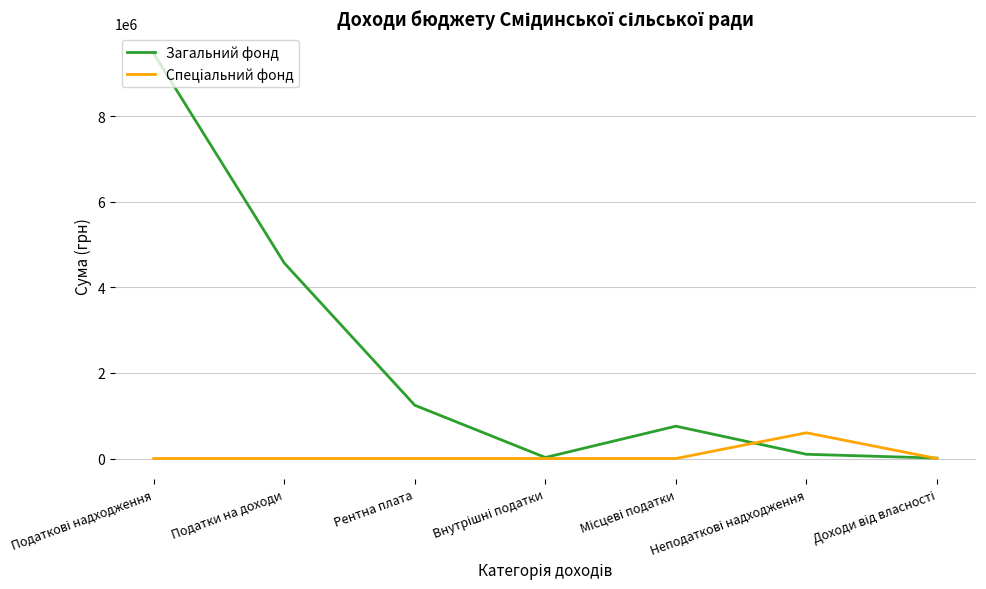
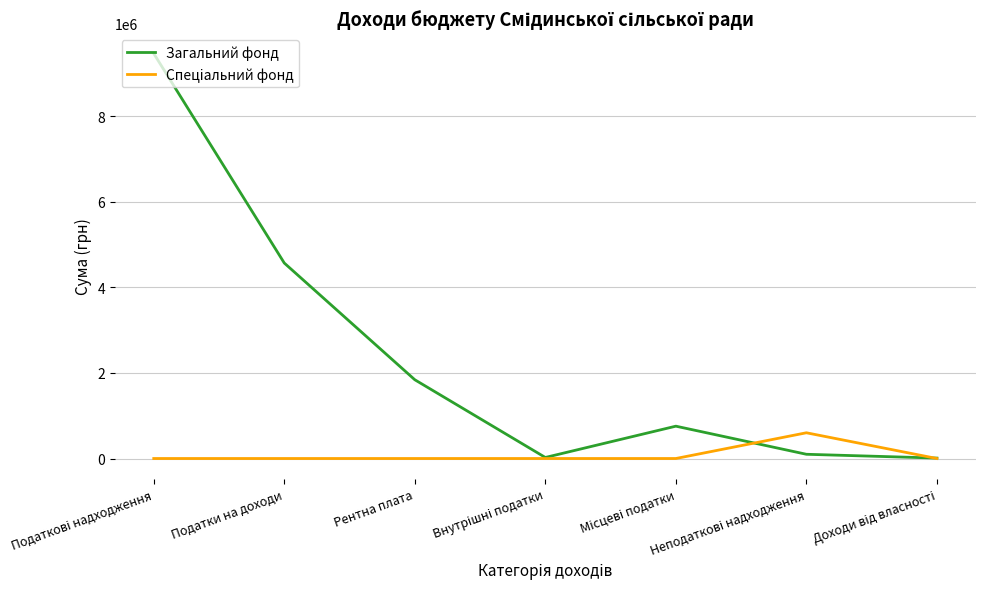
Загальний фонд, Рентна плата: 1200000 -> 1800000
